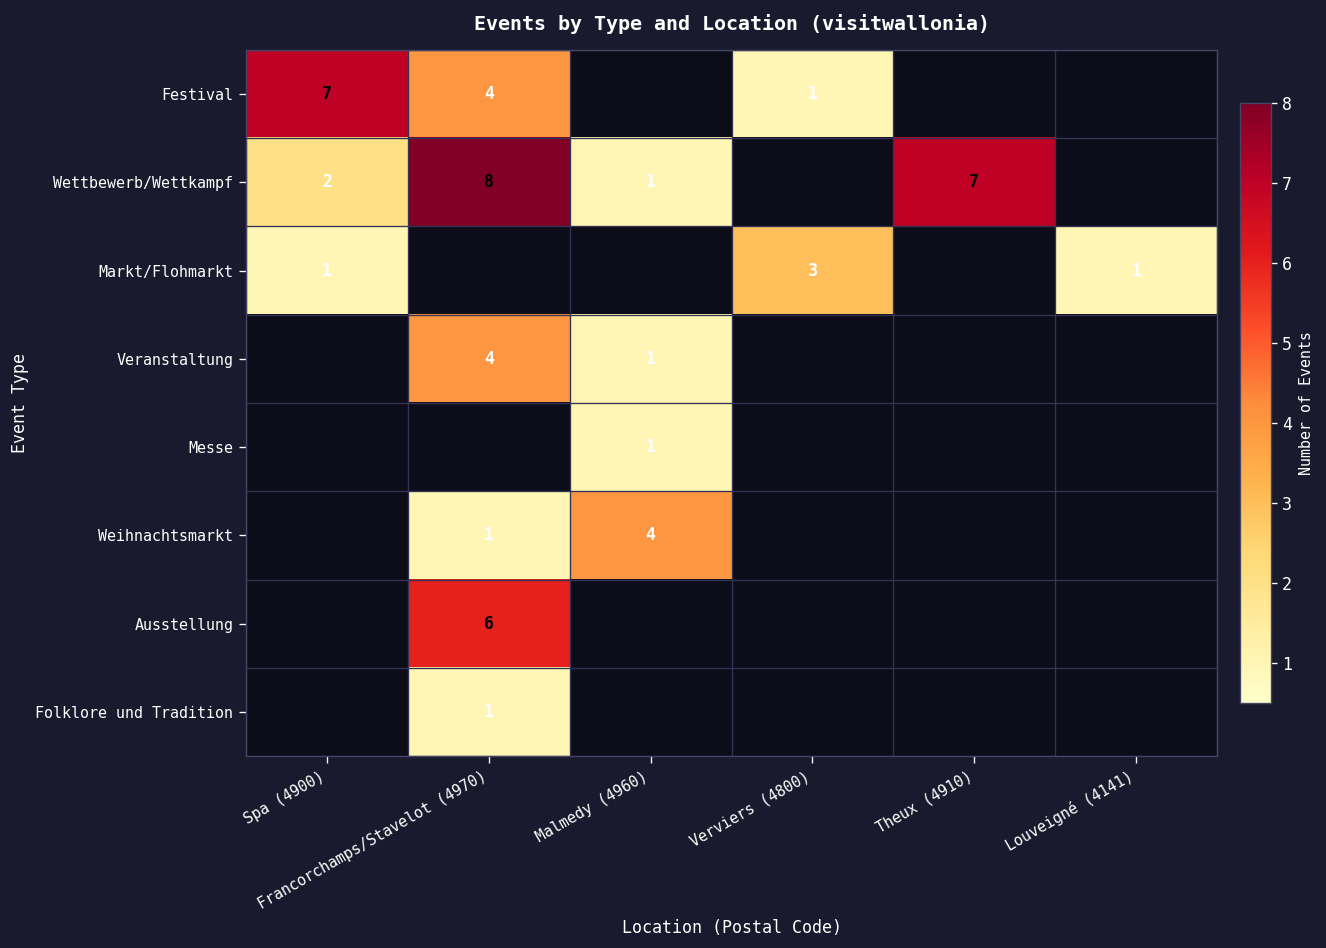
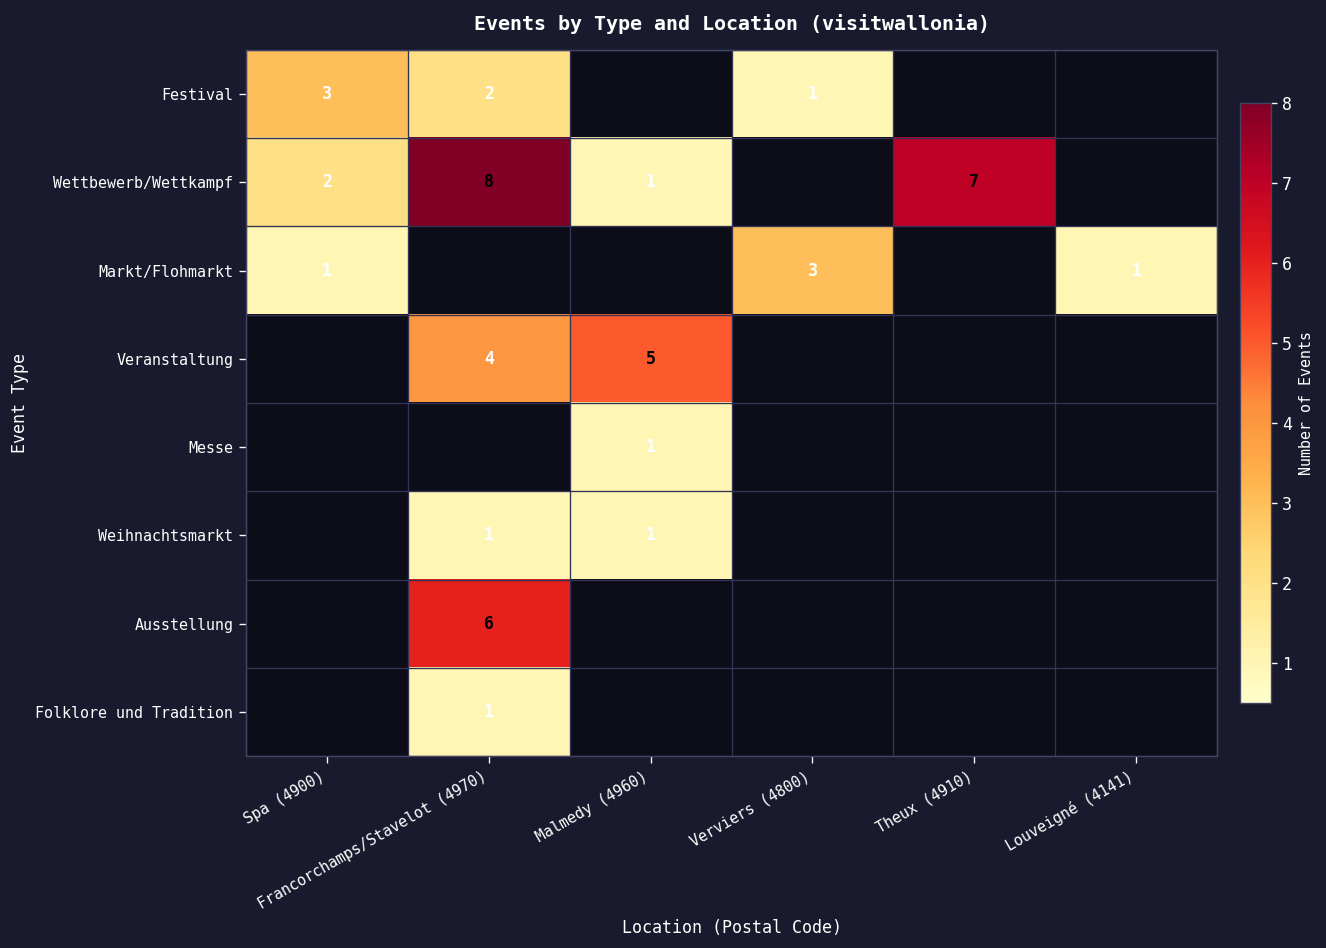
Festival, Spa (4900): 7 -> 3
Festival, Francorchamps/Stavelot (4970): 4 -> 2
Veranstaltung, Malmedy (4960): 1 -> 5
Weihnachtsmarkt, Malmedy (4960): 4 -> 1
